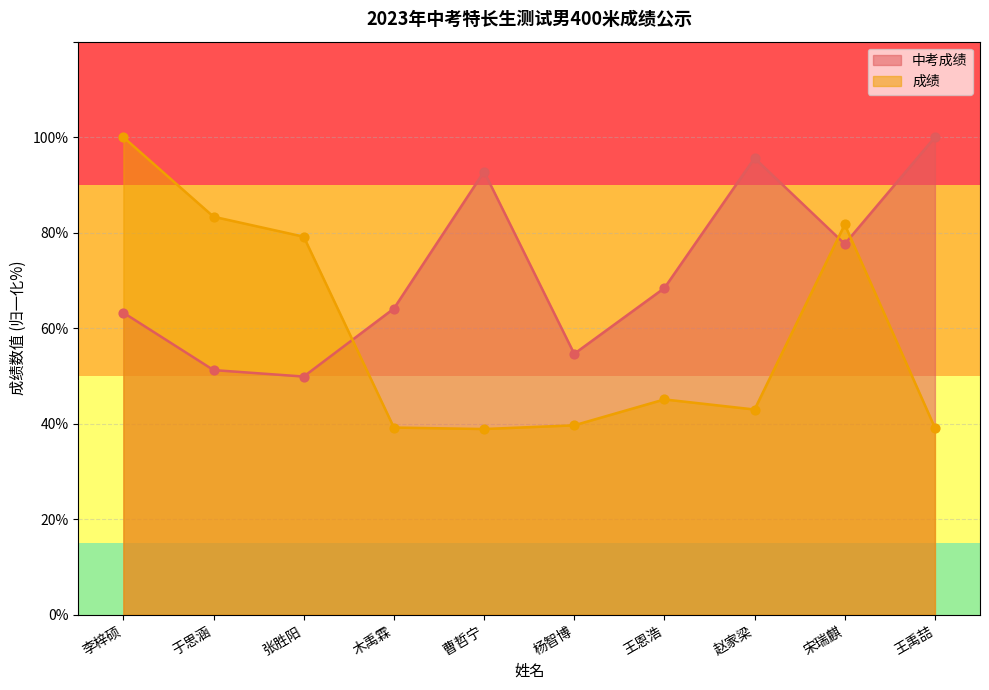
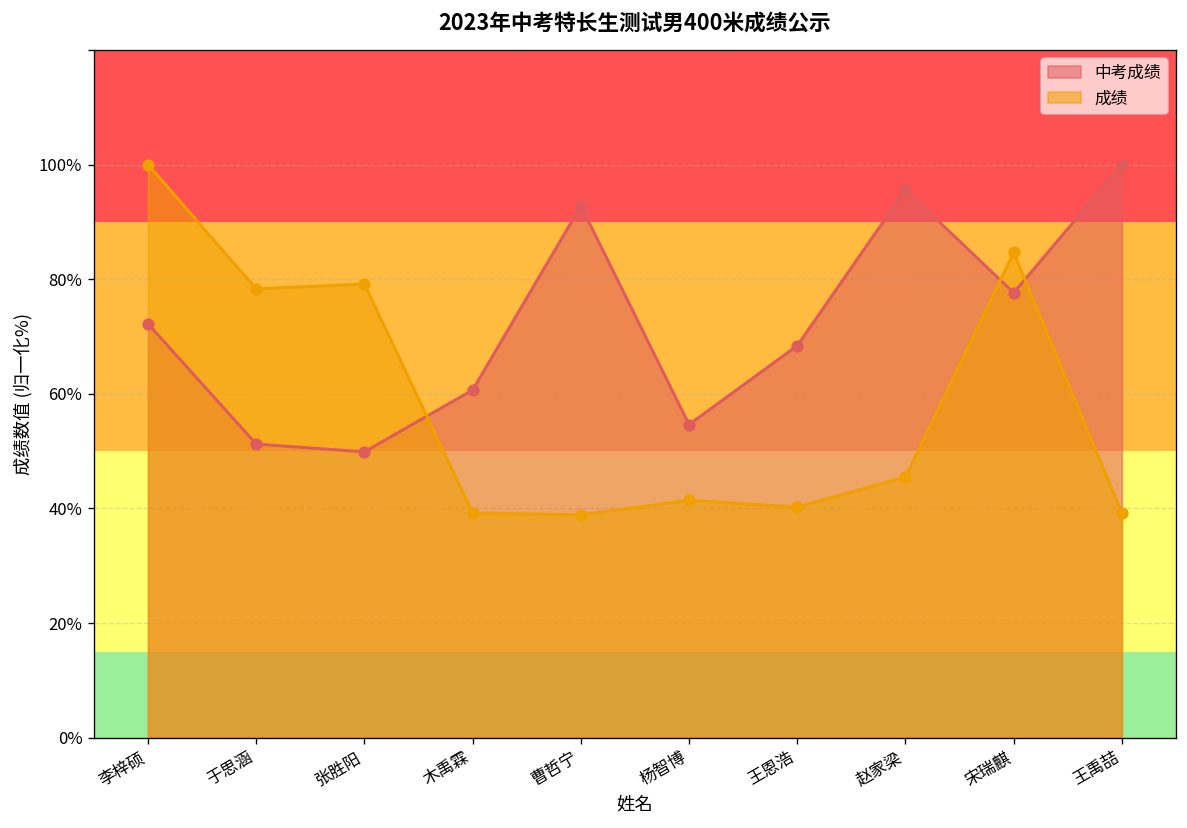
中考成绩, 李梓硕: 63% -> 72%
成绩, 于思涵: 83% -> 78%
中考成绩, 木禹霖: 64% -> 61%
成绩, 杨智博: 40% -> 41%
成绩, 王恩浩: 45% -> 40%
成绩, 赵家梁: 43% -> 45%
成绩, 宋瑞麒: 82% -> 85%
